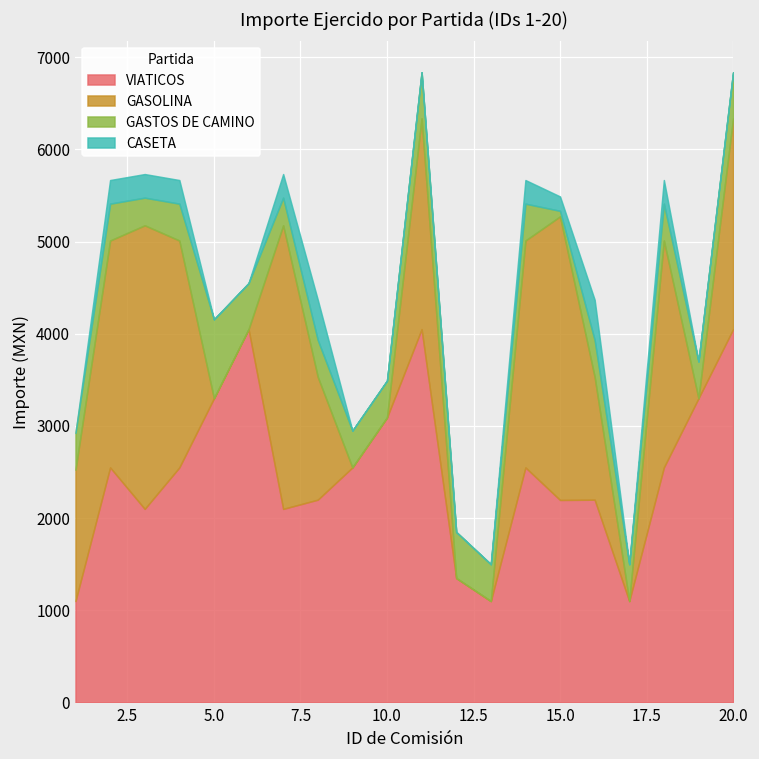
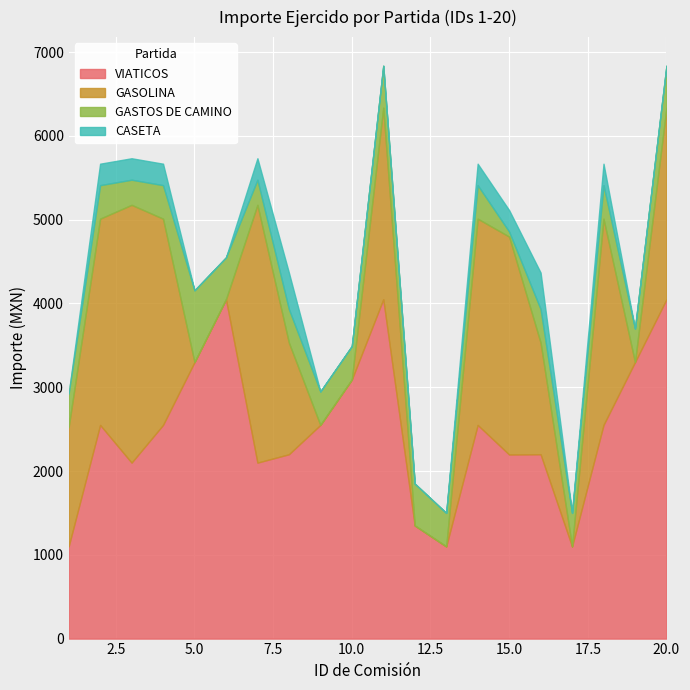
GASOLINA, 15.0: 3100 -> 2600
CASETA, 15.0: 200 -> 300
